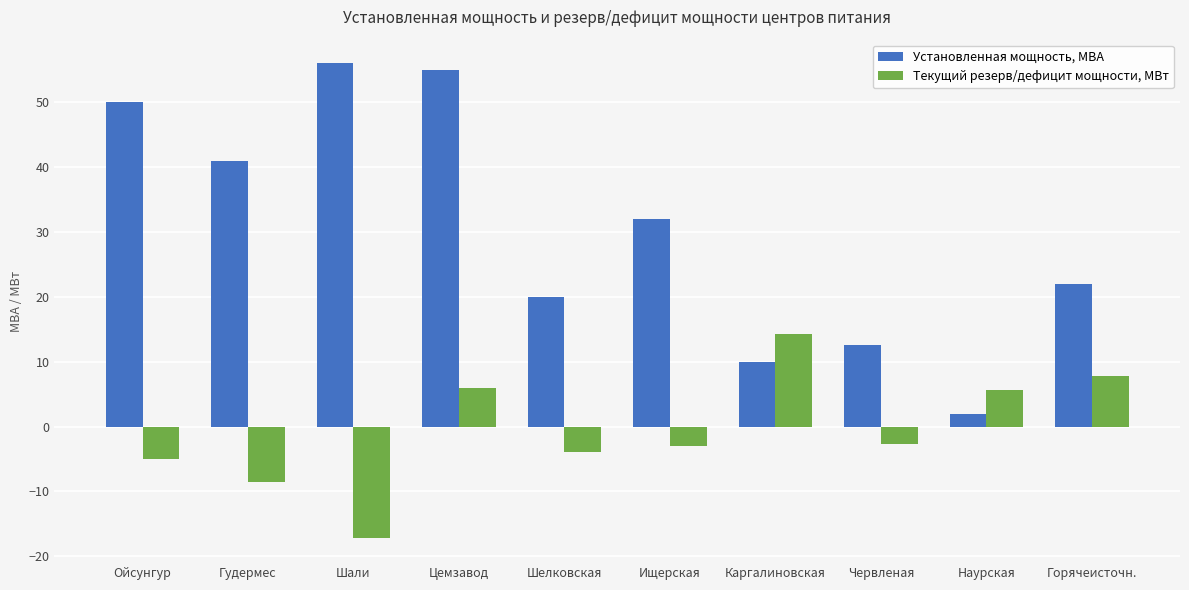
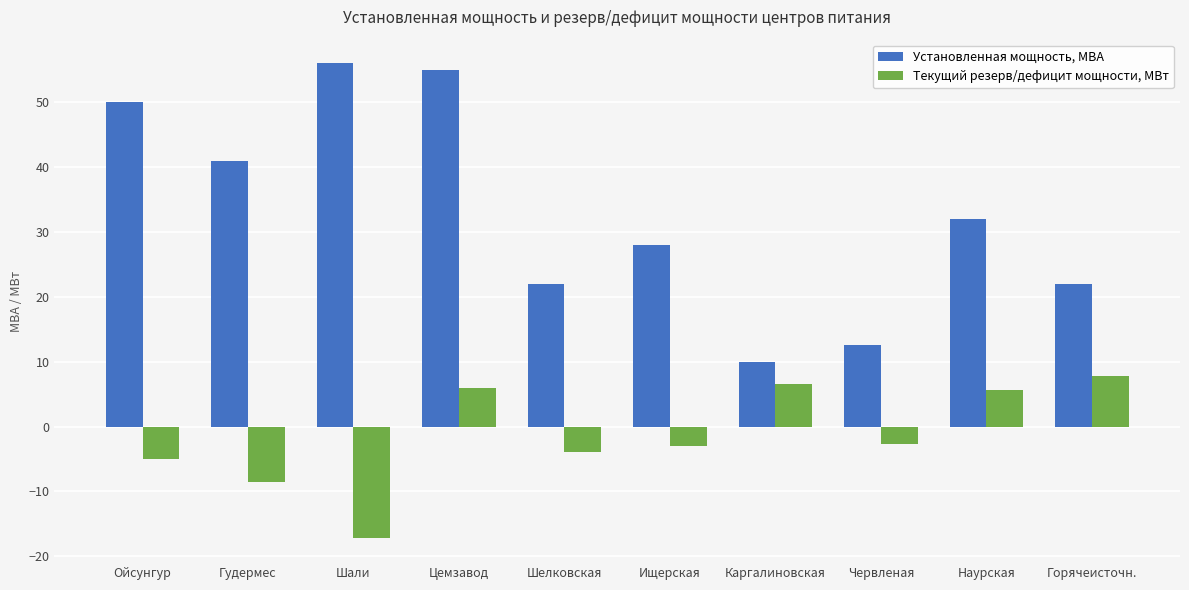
Установленная мощность, МВА, Шелковская: 20 -> 22
Установленная мощность, МВА, Ищерская: 32 -> 28
Текущий резерв/дефицит мощности, МВт, Каргалиновская: 14 -> 7
Установленная мощность, МВА, Наурская: 2 -> 32
